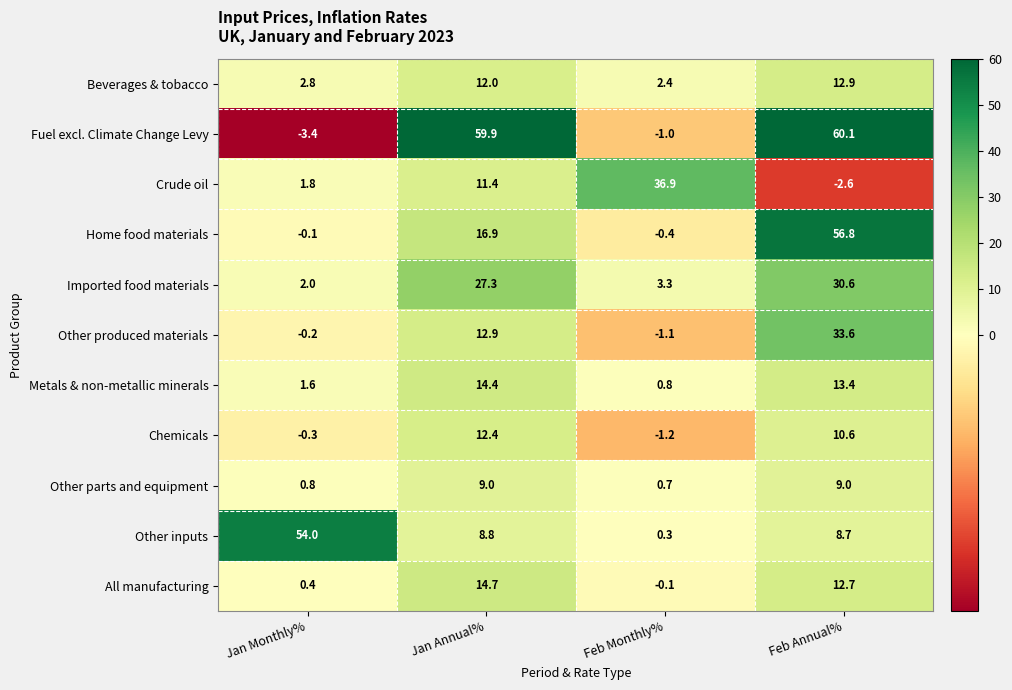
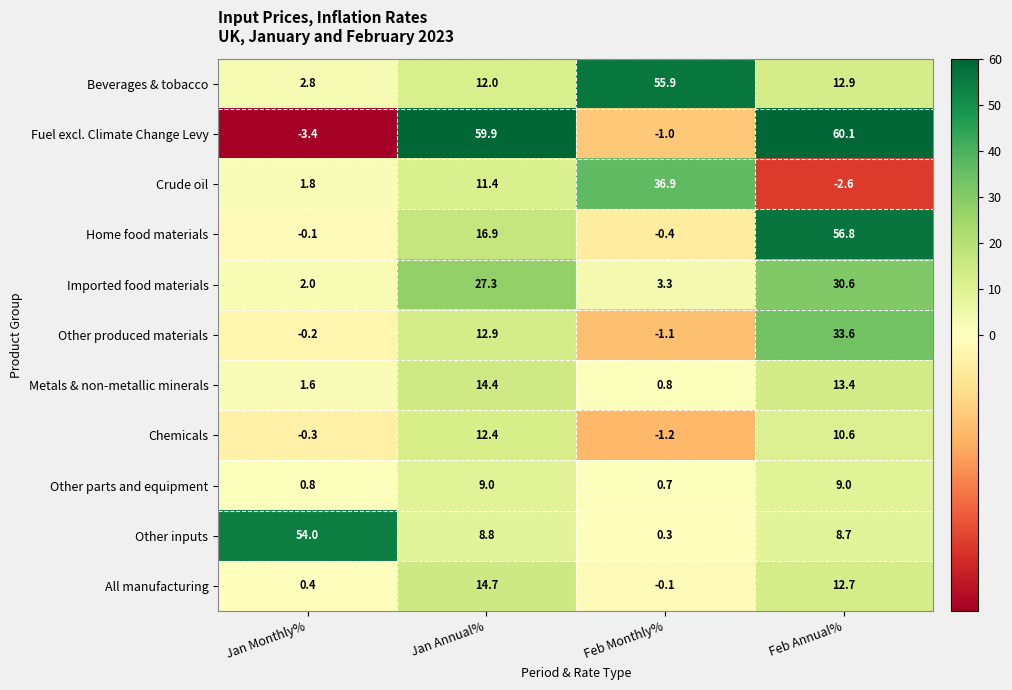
Beverages & tobacco, Feb Monthly%: 2.4 -> 55.9
